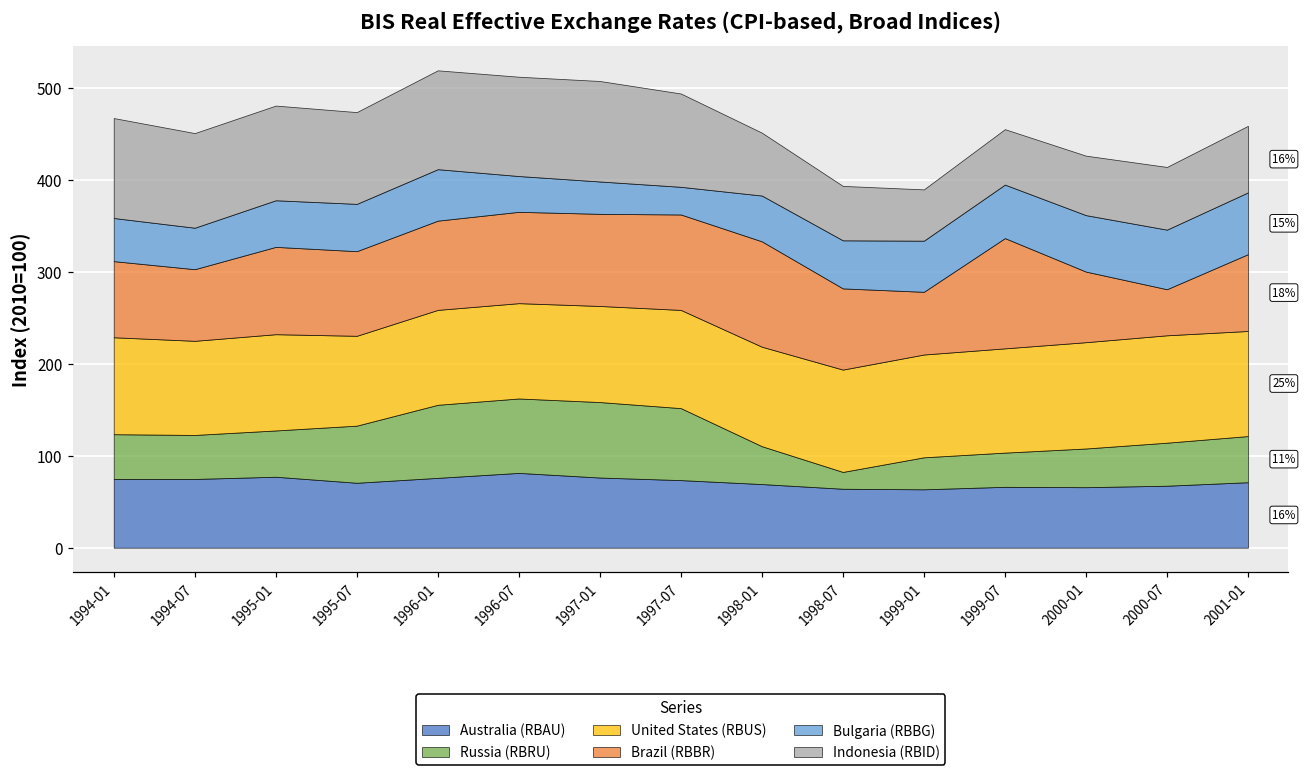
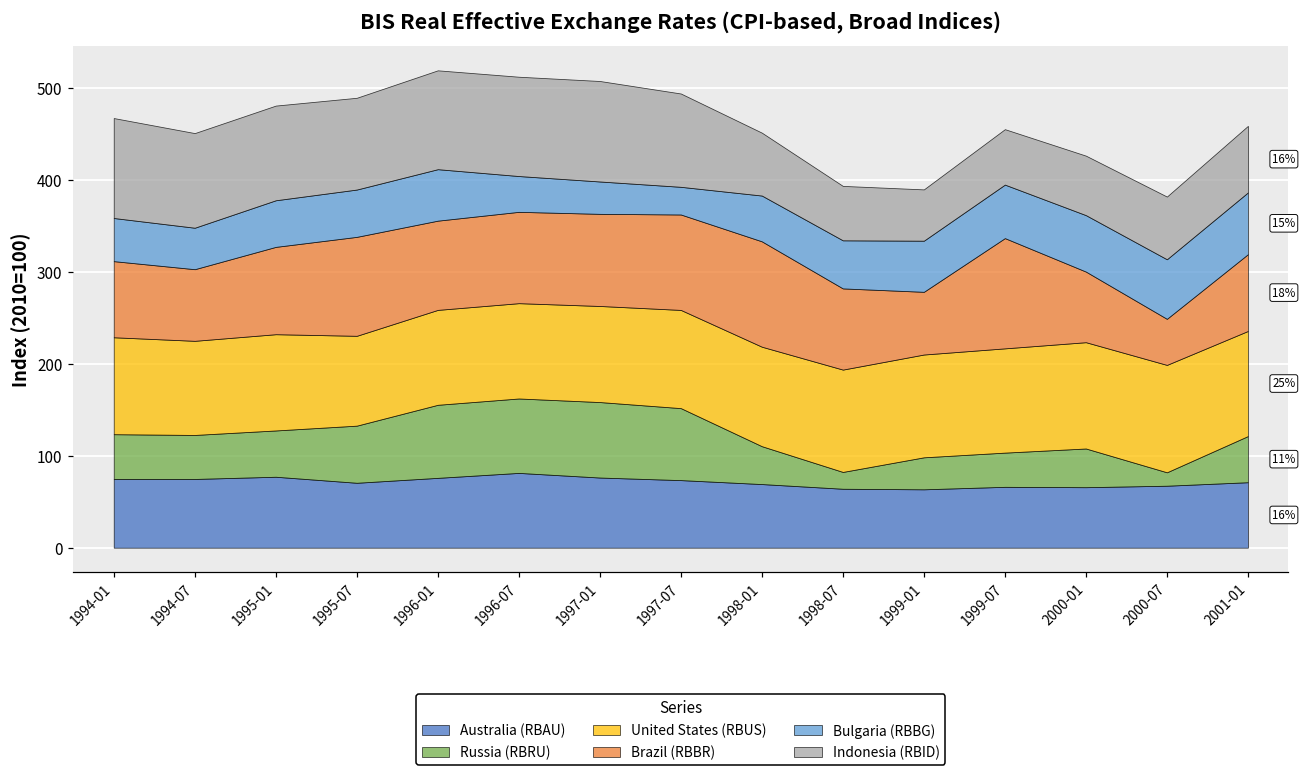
Brazil (RBBR), 1995-07: 90 -> 110
Russia (RBRU), 2000-07: 50 -> 10
